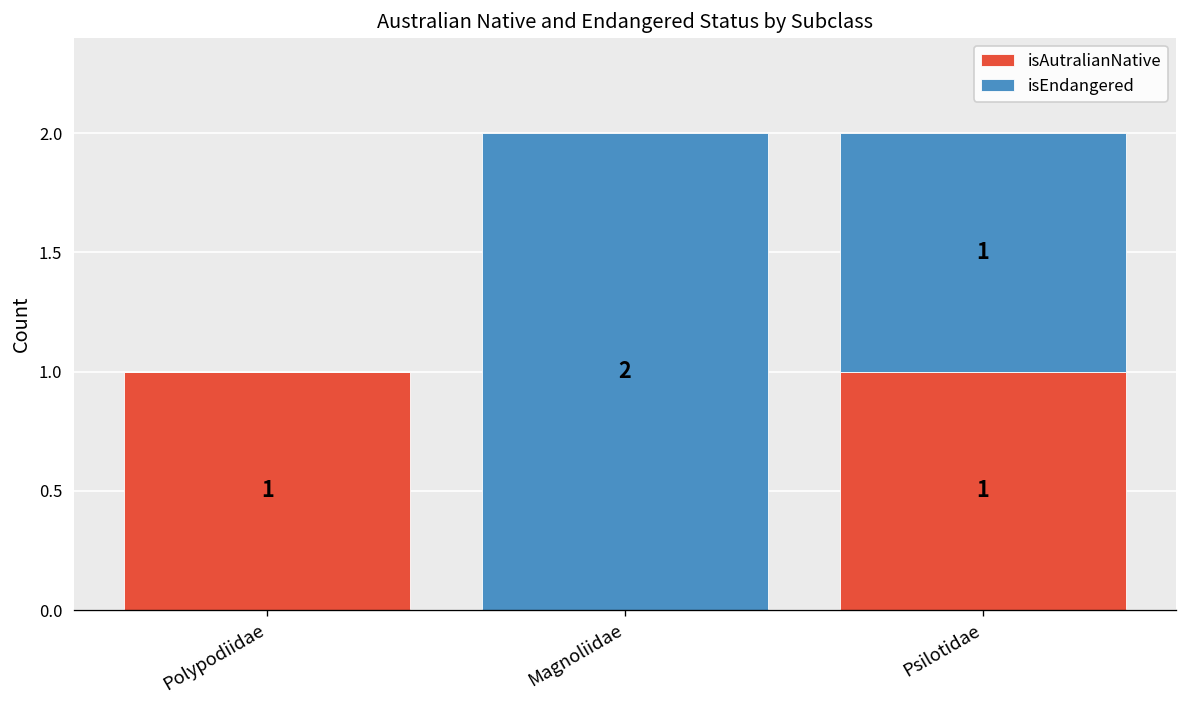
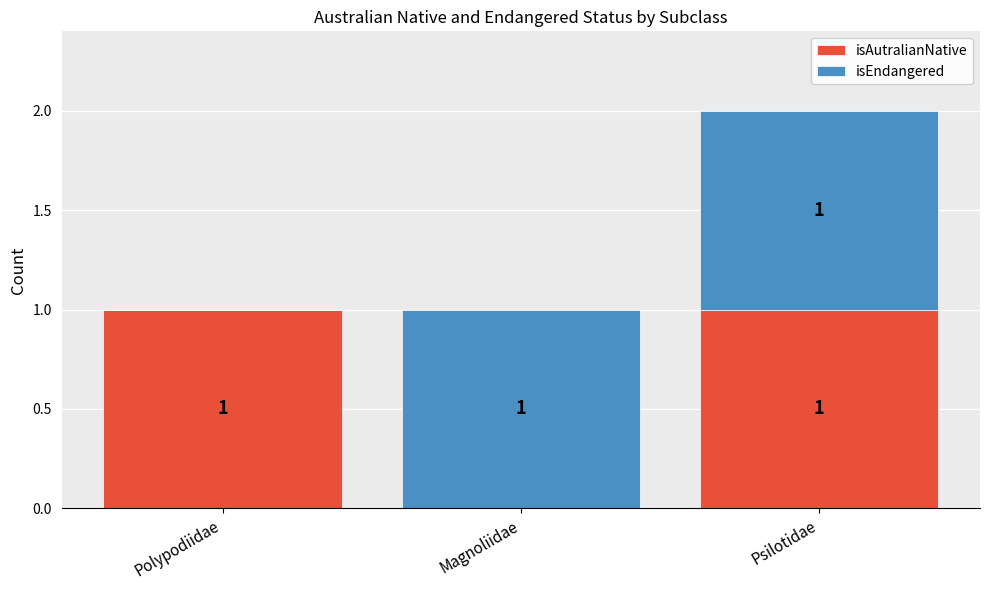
isEndangered, Magnoliidae: 2 -> 1
